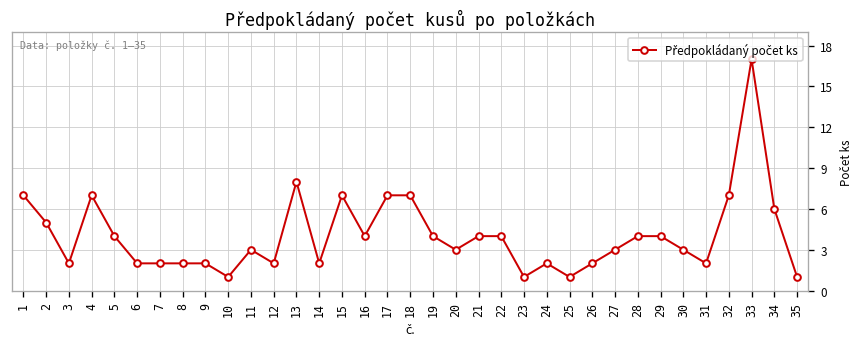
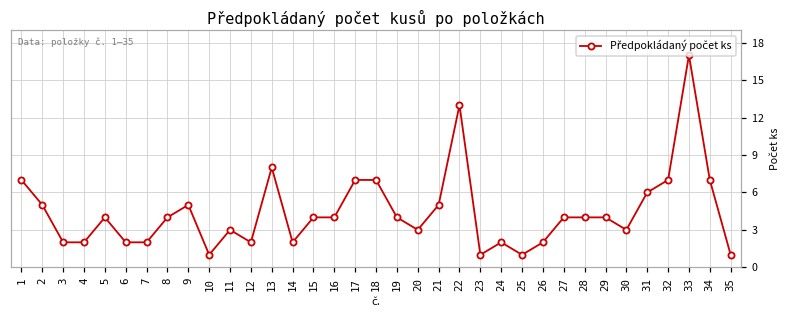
4: 7 -> 2
8: 2 -> 4
9: 2 -> 5
15: 7 -> 4
21: 4 -> 5
22: 4 -> 13
27: 3 -> 4
31: 2 -> 6
34: 6 -> 7
